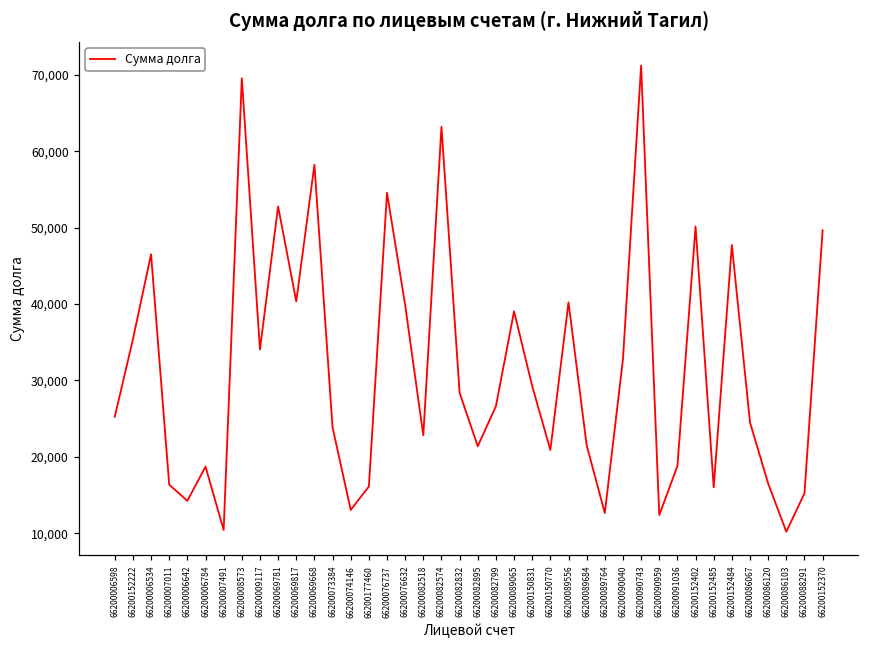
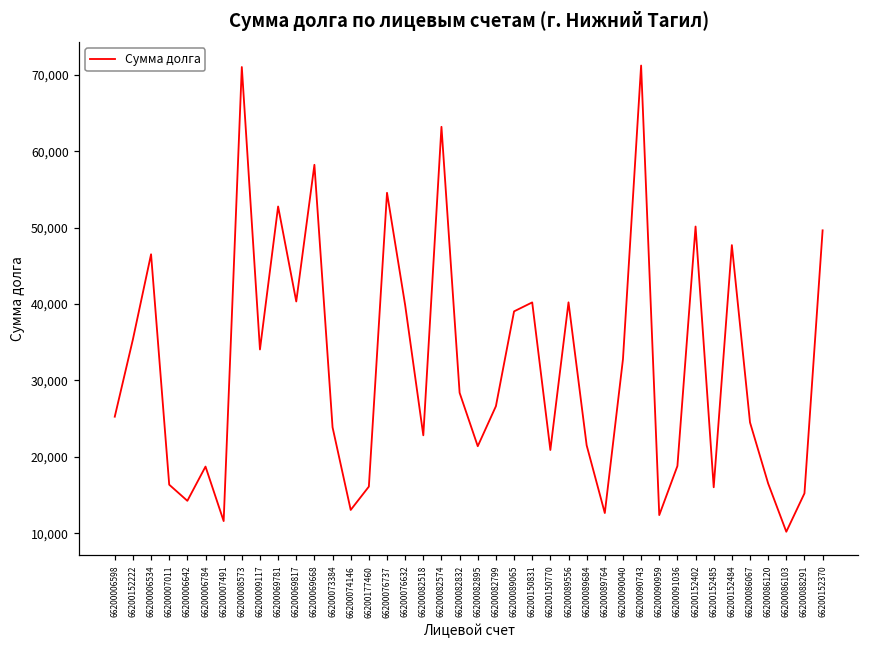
66200007491: 10,000 -> 12,000
66200008573: 70,000 -> 71,000
66200150831: 29,000 -> 40,000
